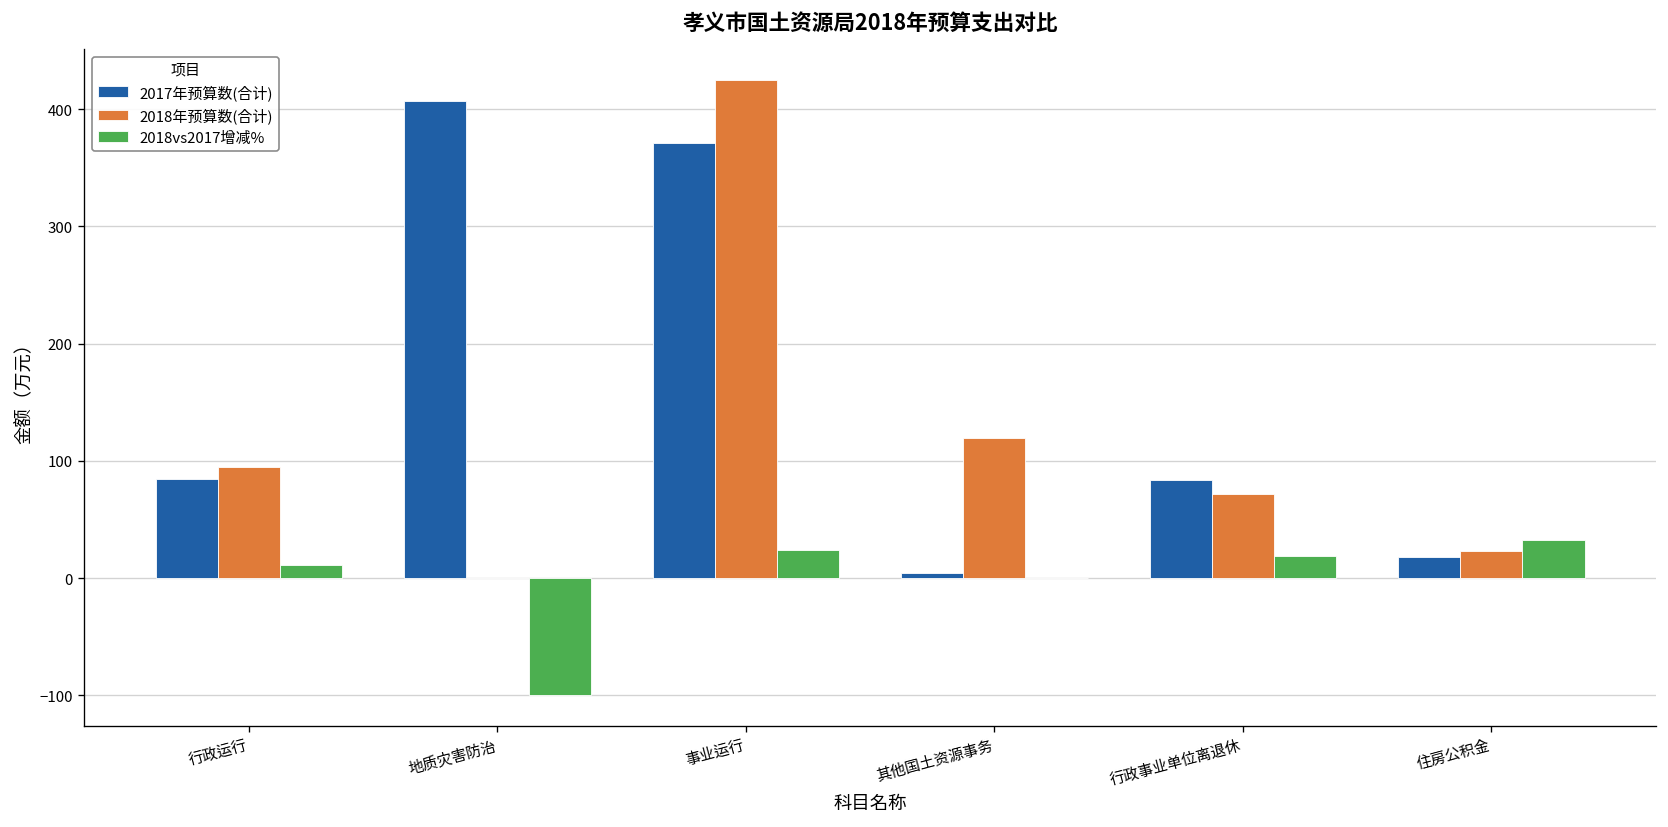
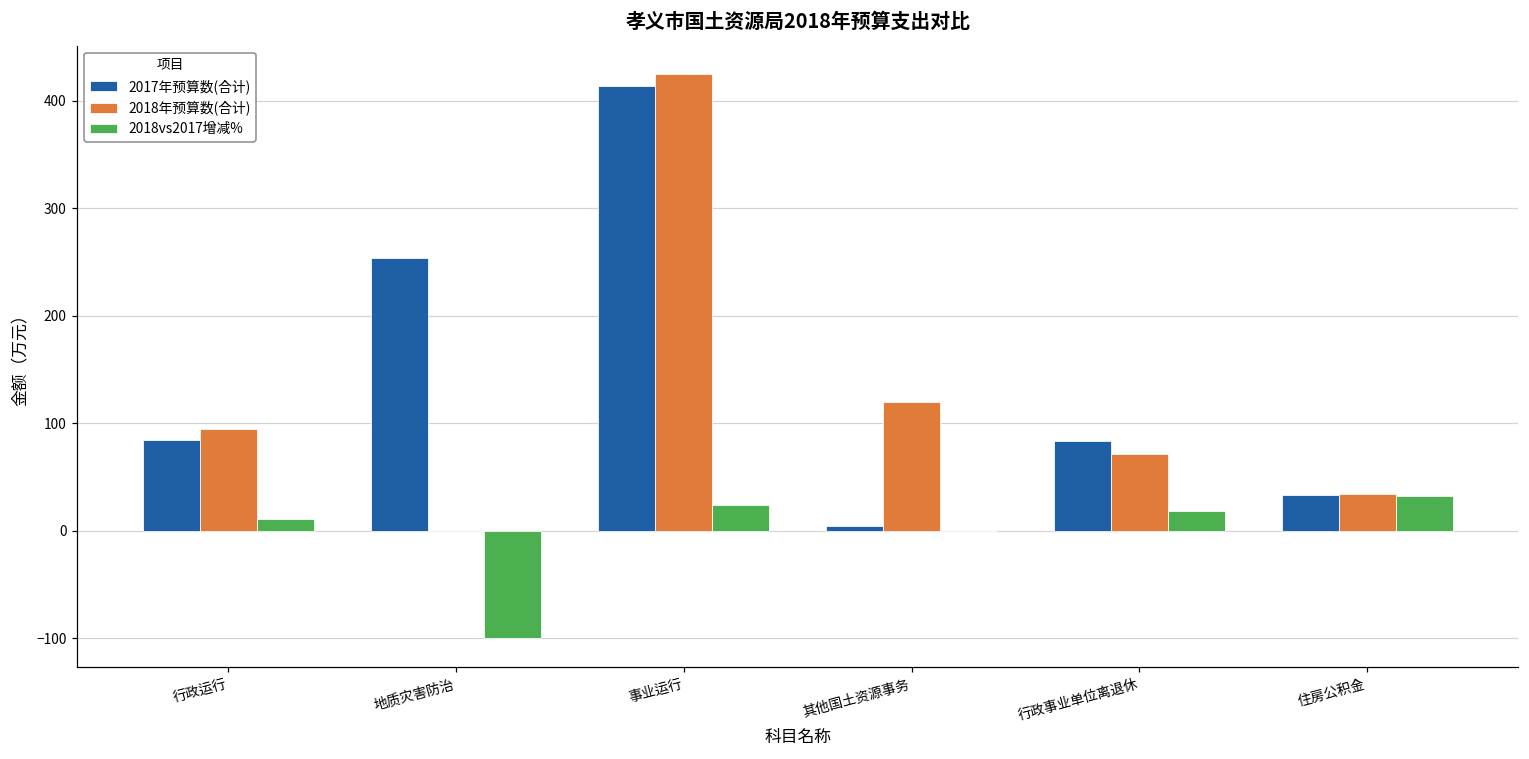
2017年预算数(合计), 地质灾害防治: 410 -> 250
2017年预算数(合计), 事业运行: 370 -> 410
2017年预算数(合计), 住房公积金: 20 -> 30
2018年预算数(合计), 住房公积金: 20 -> 30
